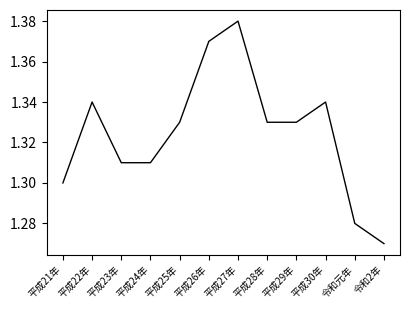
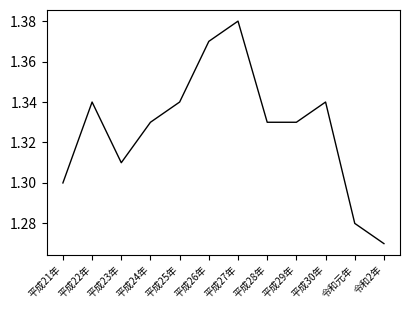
平成24年: 1.31 -> 1.33
平成25年: 1.33 -> 1.34
